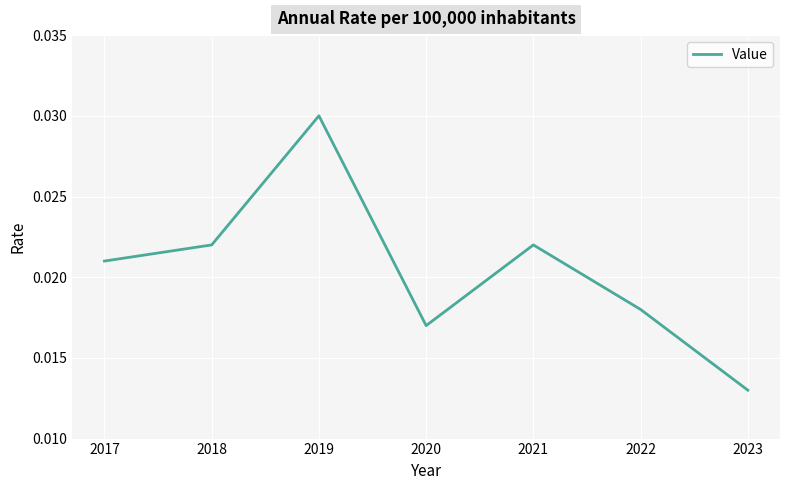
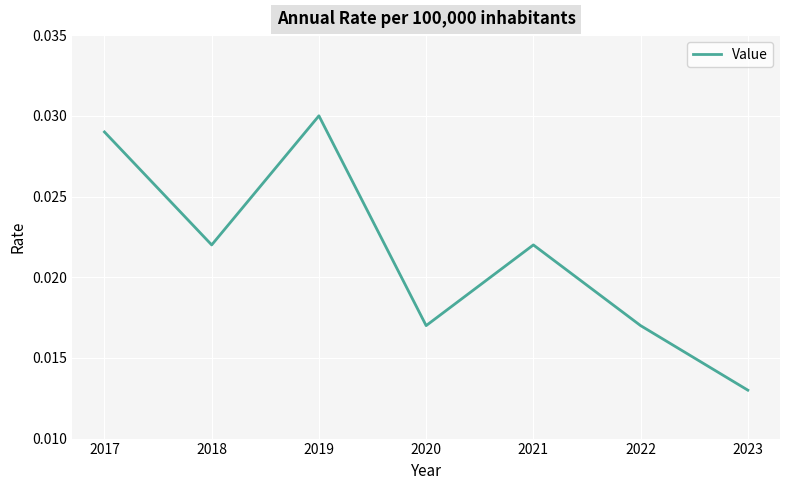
2017: 0.021 -> 0.029
2022: 0.018 -> 0.017
